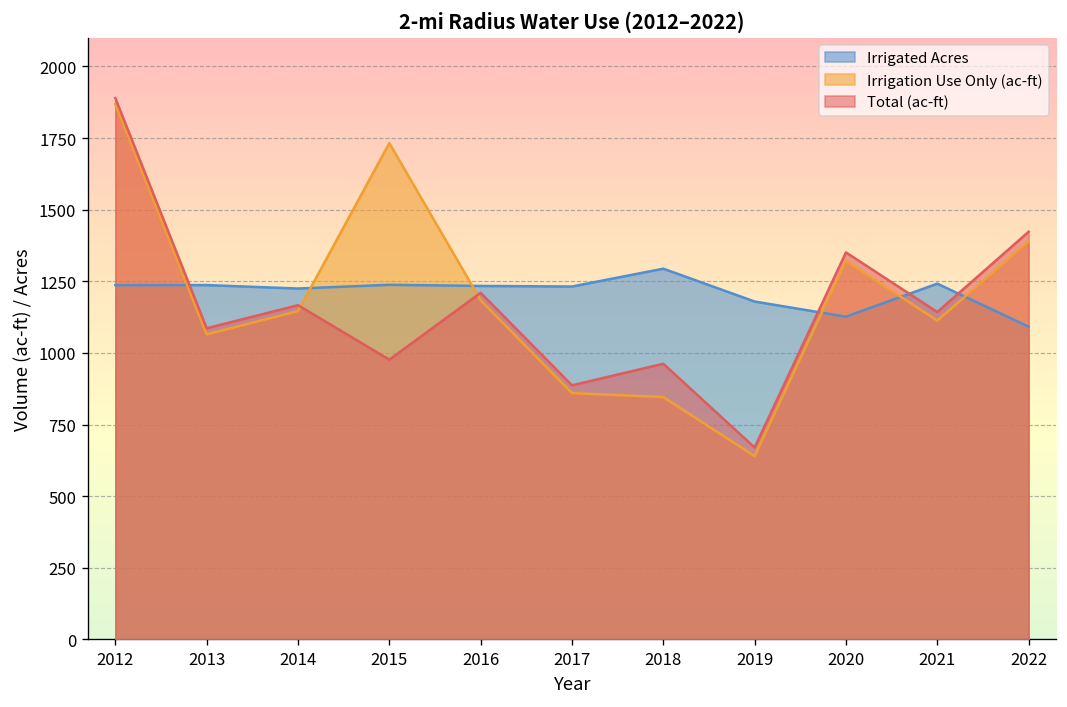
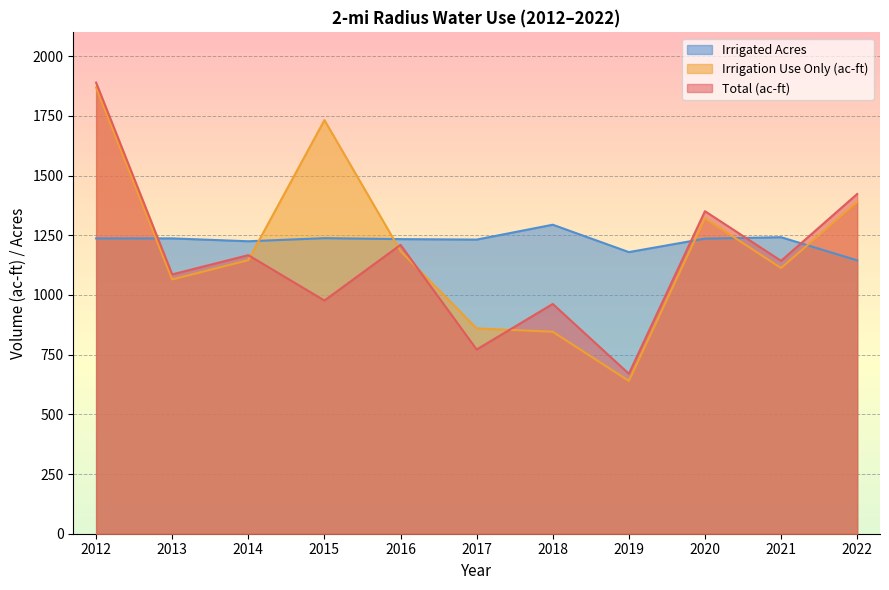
Total (ac-ft), 2017: 890 -> 770
Irrigated Acres, 2020: 1130 -> 1240
Irrigated Acres, 2022: 1090 -> 1150
